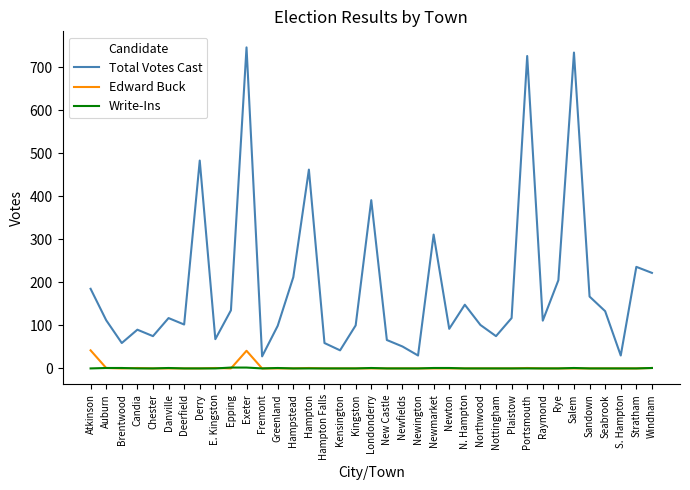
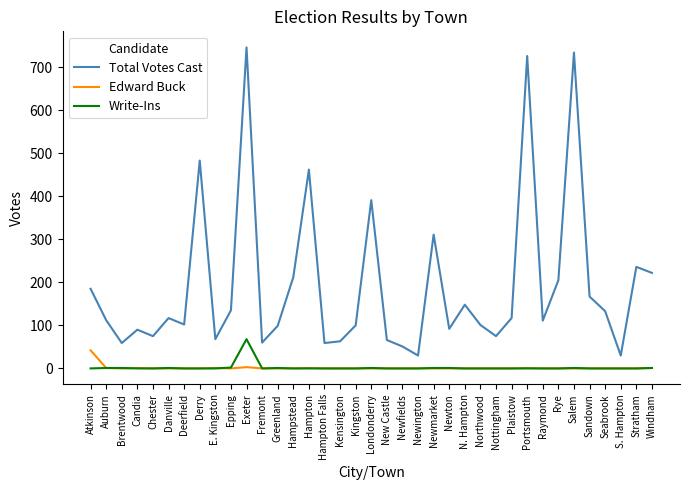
Edward Buck, Exeter: 40 -> 0
Write-Ins, Exeter: 0 -> 70
Total Votes Cast, Fremont: 30 -> 60
Total Votes Cast, Kensington: 40 -> 60
